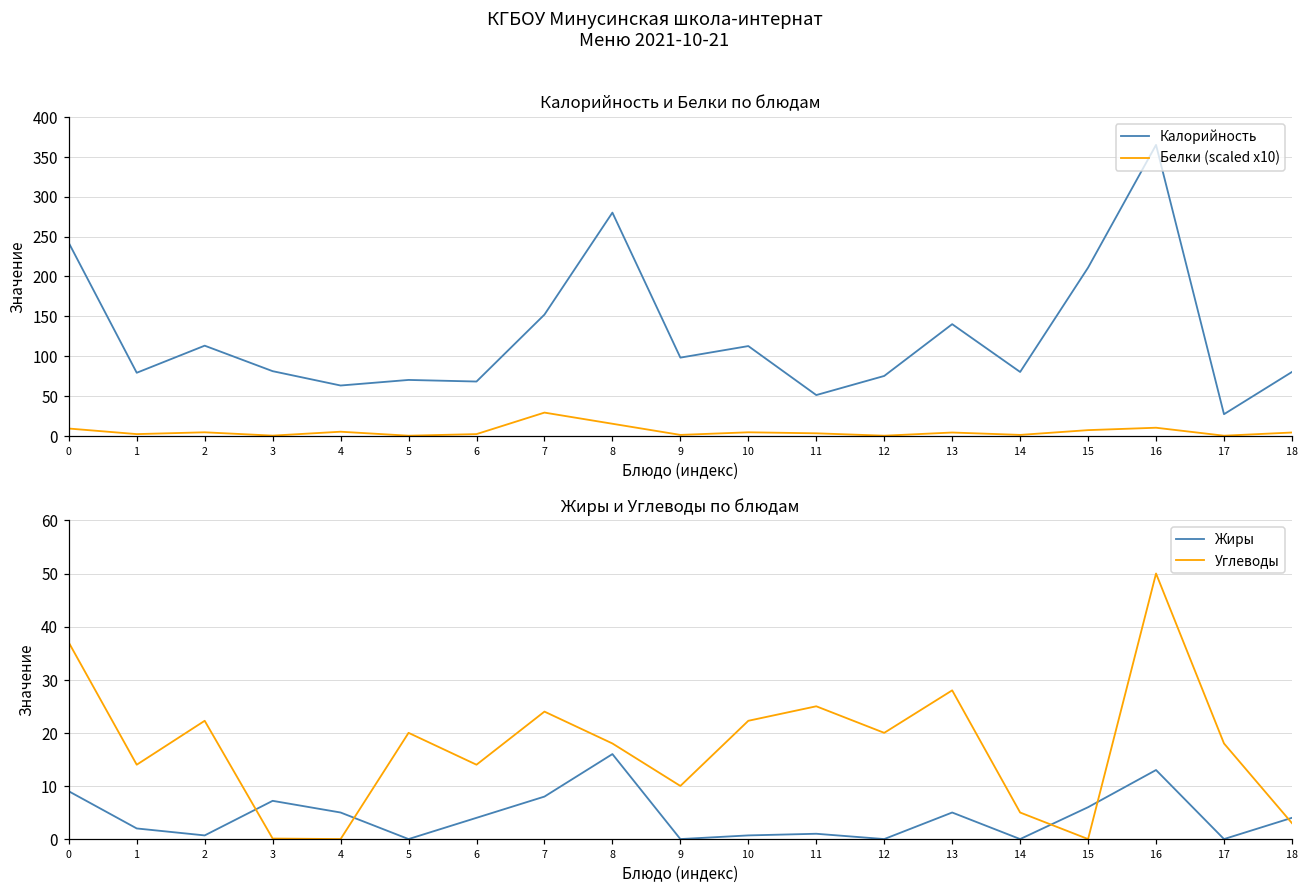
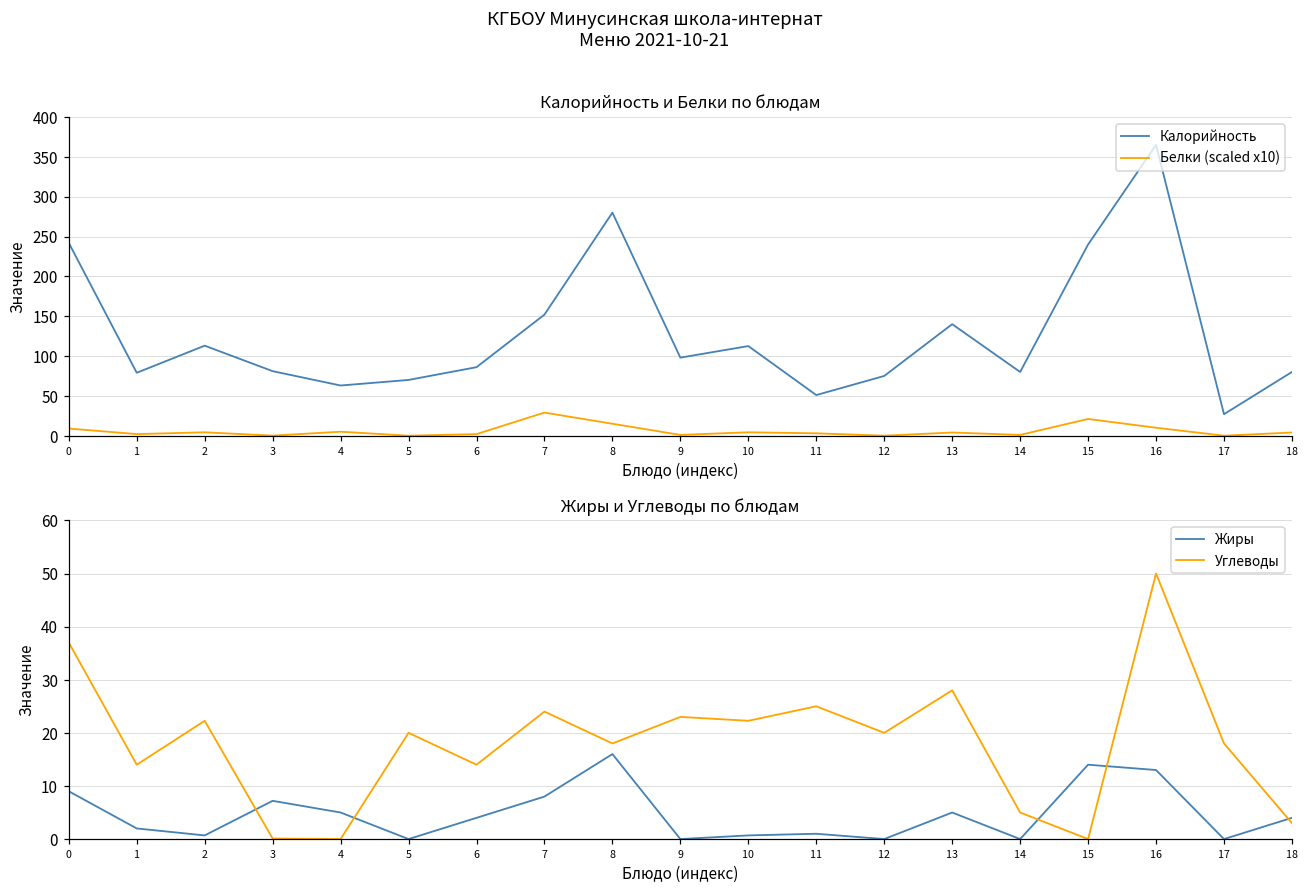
Калорийность и Белки по блюдам, Калорийность, 6: 70 -> 90
Калорийность и Белки по блюдам, Калорийность, 15: 210 -> 240
Калорийность и Белки по блюдам, Белки (scaled x10), 15: 10 -> 20
Жиры и Углеводы по блюдам, Углеводы, 9: 10 -> 23
Жиры и Углеводы по блюдам, Жиры, 15: 6 -> 14
